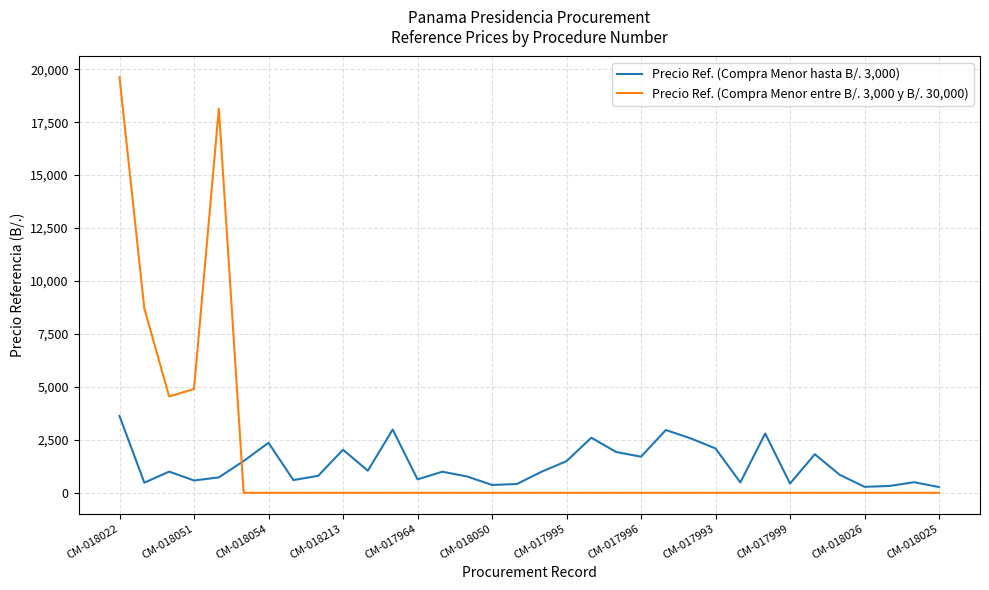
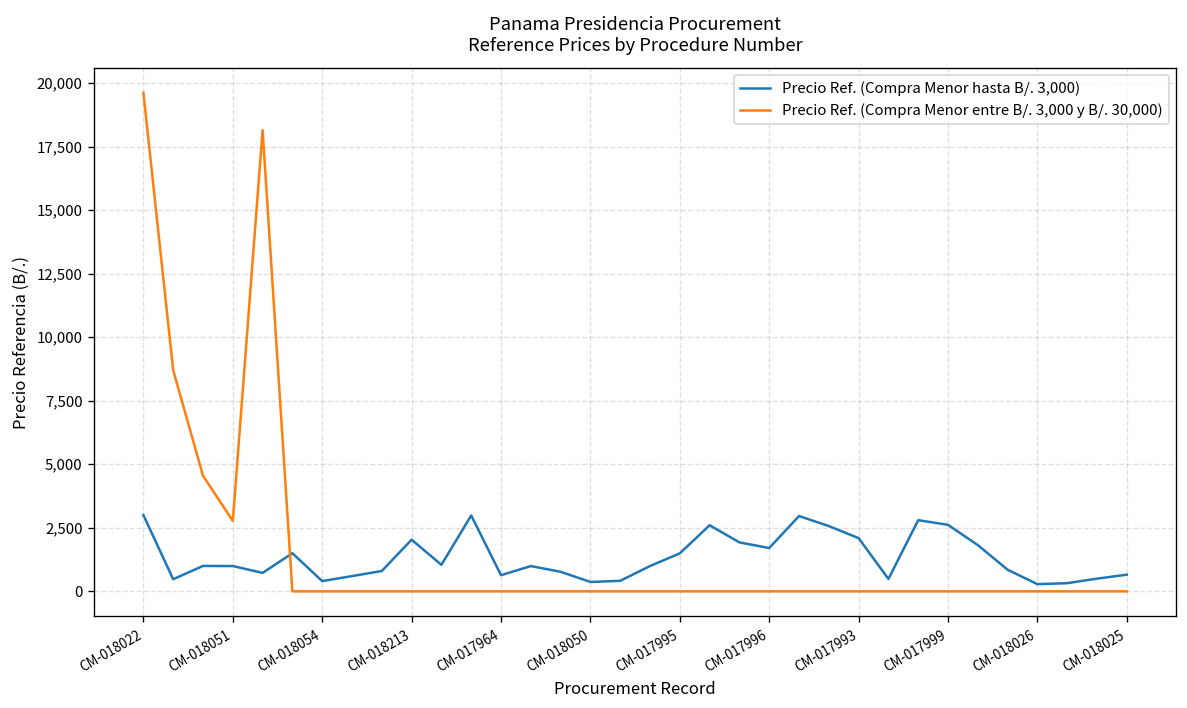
Precio Ref. (Compra Menor hasta B/. 3,000), CM-018022: 3,600 -> 3,000
Precio Ref. (Compra Menor hasta B/. 3,000), CM-018051: 600 -> 1,000
Precio Ref. (Compra Menor entre B/. 3,000 y B/. 30,000), CM-018051: 4,900 -> 2,800
Precio Ref. (Compra Menor hasta B/. 3,000), CM-018054: 2,400 -> 400
Precio Ref. (Compra Menor hasta B/. 3,000), CM-017999: 400 -> 2,600
Precio Ref. (Compra Menor hasta B/. 3,000), CM-018025: 300 -> 700
